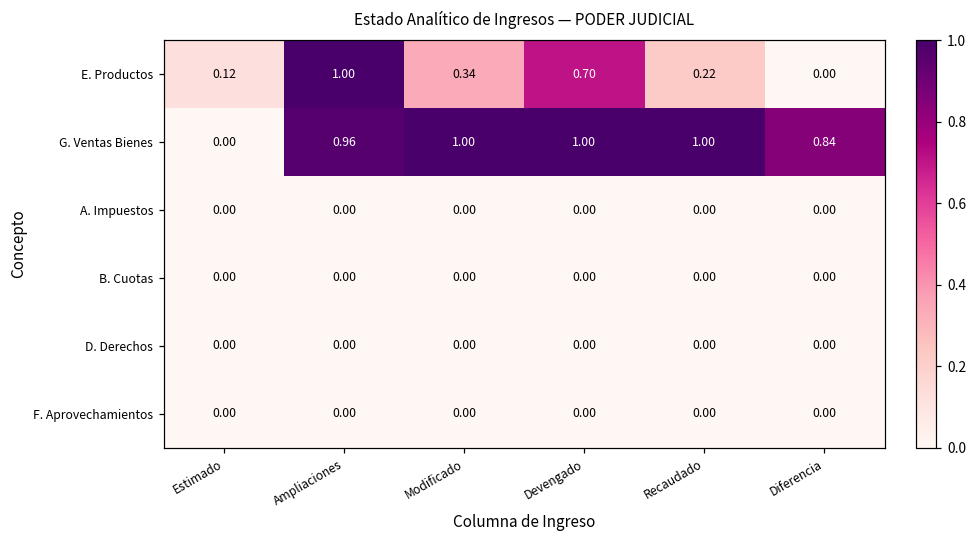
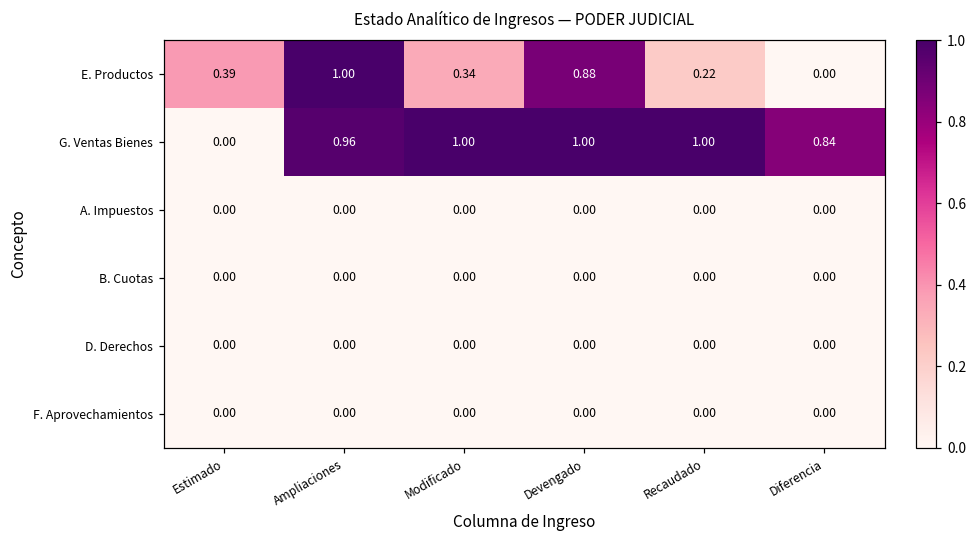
E. Productos, Estimado: 0.12 -> 0.39
E. Productos, Devengado: 0.70 -> 0.88
